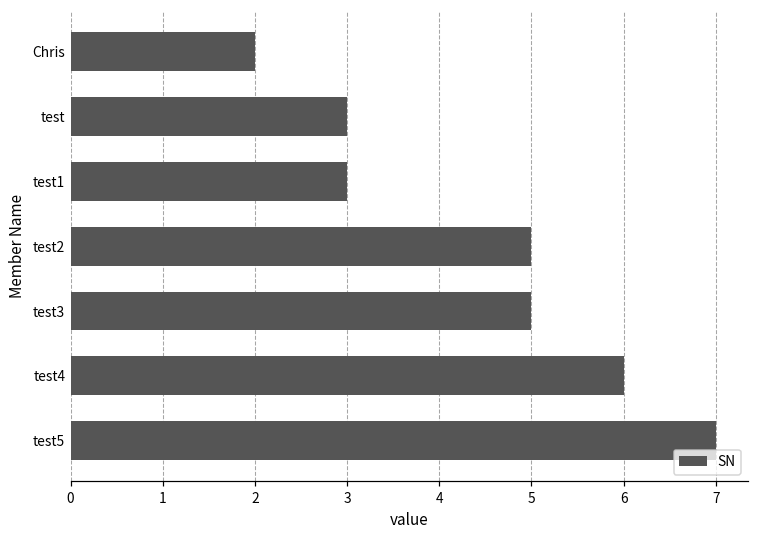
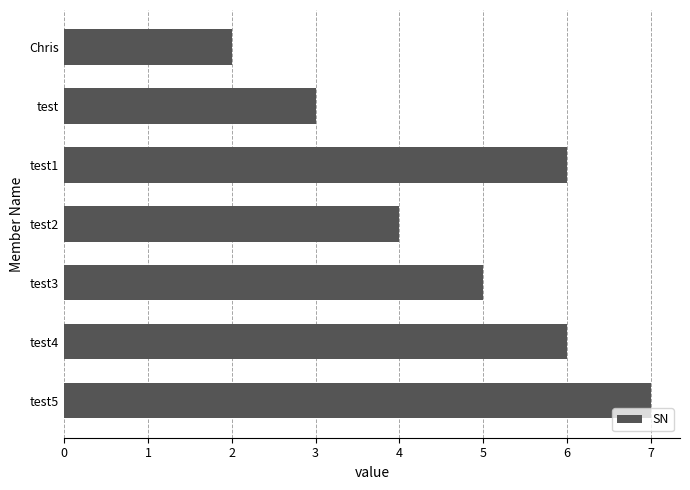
test1: 3 -> 6
test2: 5 -> 4
